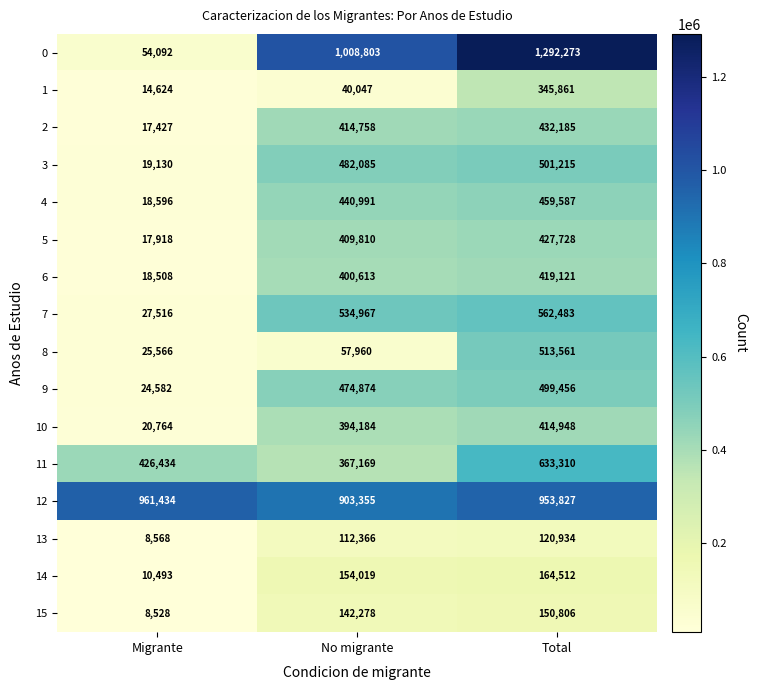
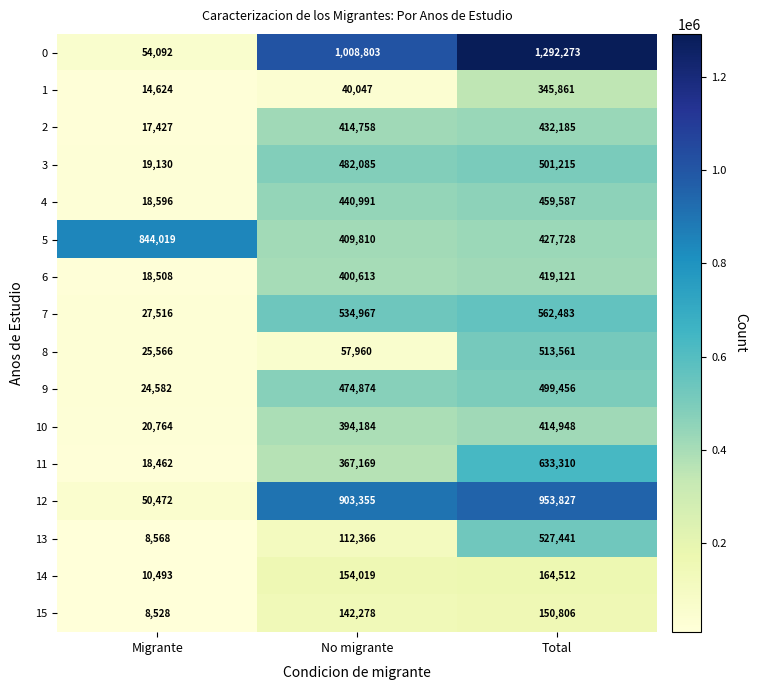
5, Migrante: 17,918 -> 844,019
11, Migrante: 426,434 -> 18,462
12, Migrante: 961,434 -> 50,472
13, Total: 120,934 -> 527,441
